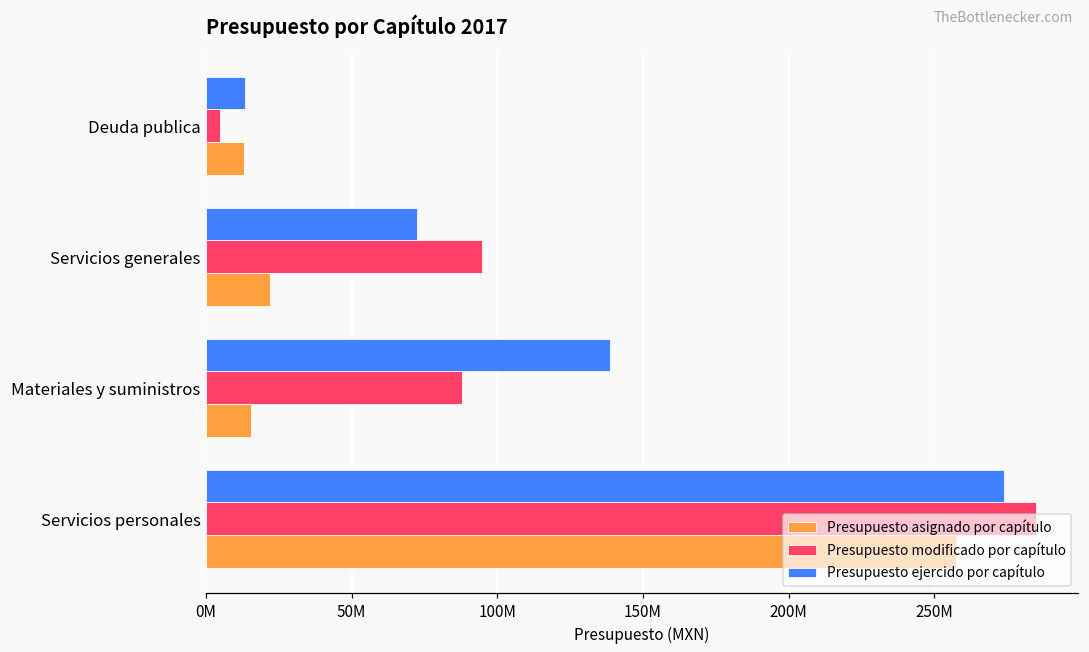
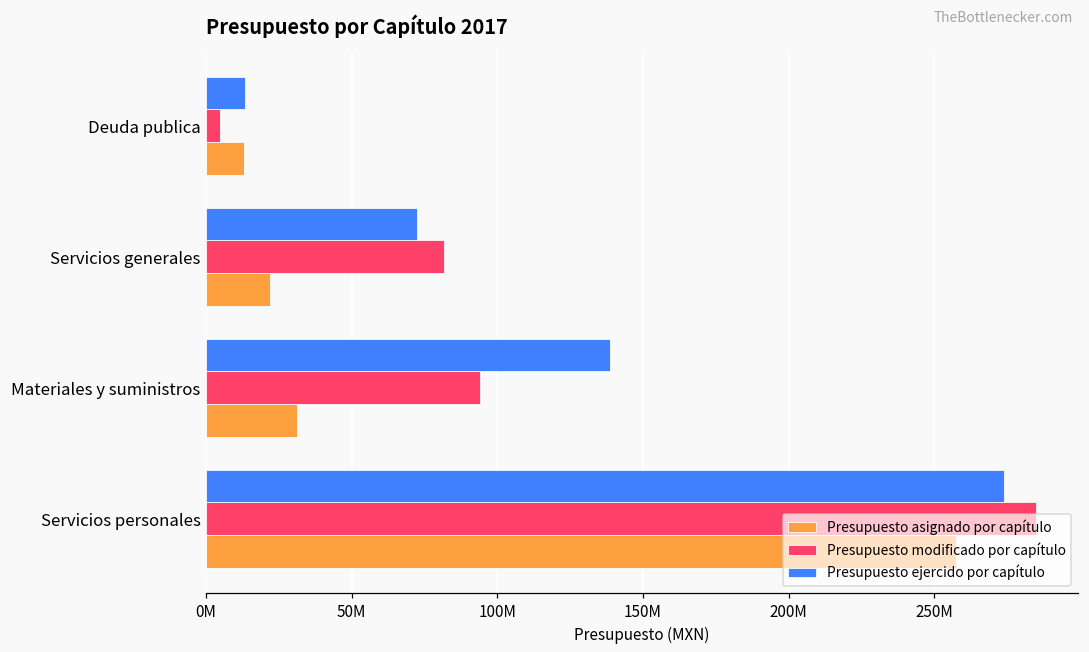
Presupuesto modificado por capítulo, Servicios generales: 95000000 -> 82000000
Presupuesto modificado por capítulo, Materiales y suministros: 88000000 -> 94000000
Presupuesto asignado por capítulo, Materiales y suministros: 16000000 -> 31000000
